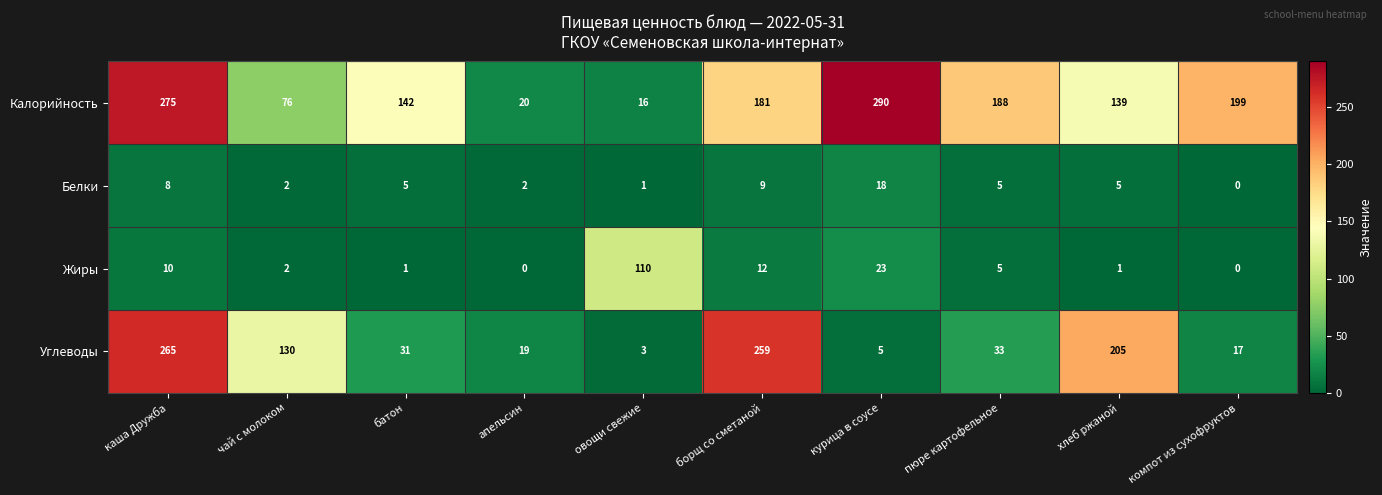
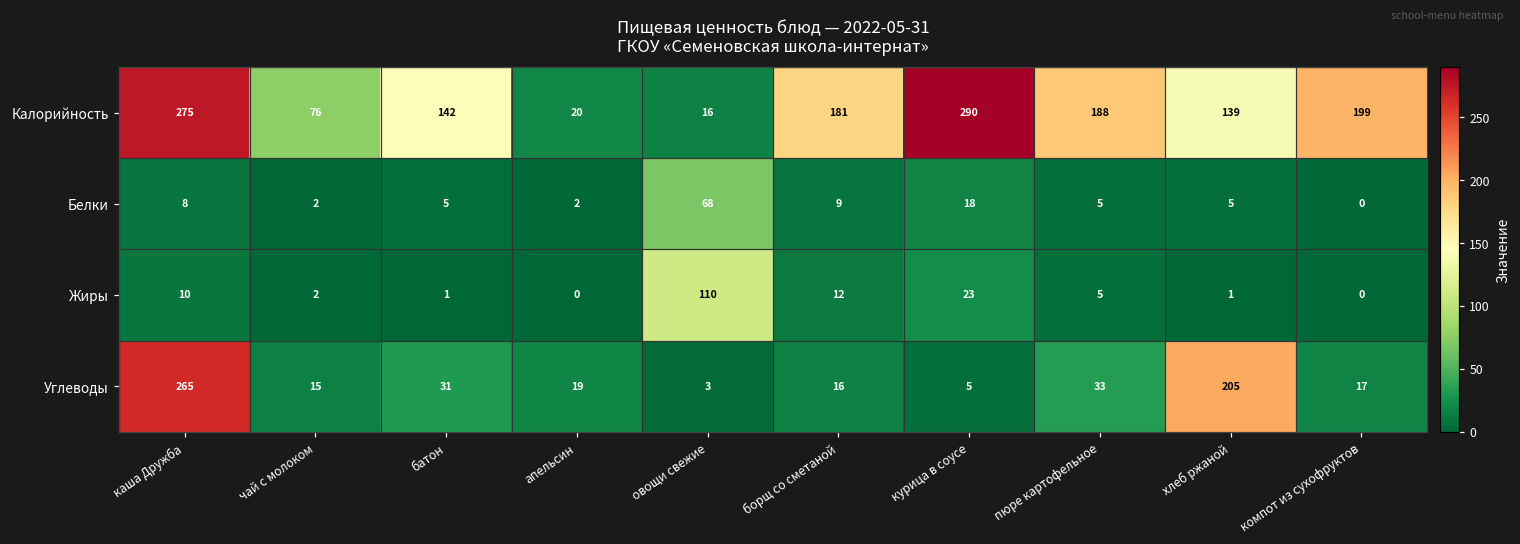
Белки, овощи свежие: 1 -> 68
Углеводы, чай с молоком: 130 -> 15
Углеводы, борщ со сметаной: 259 -> 16
